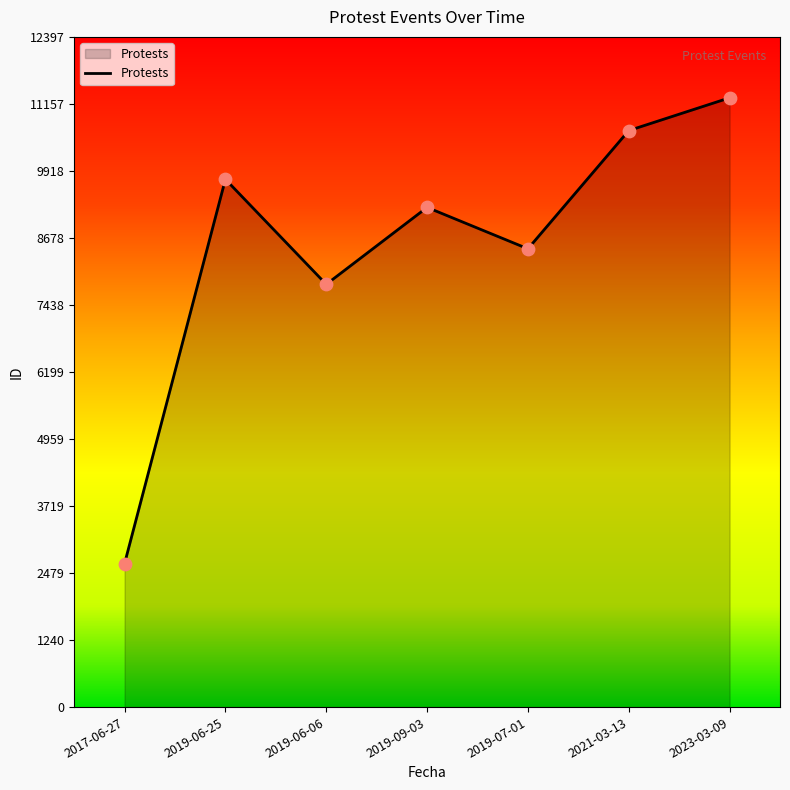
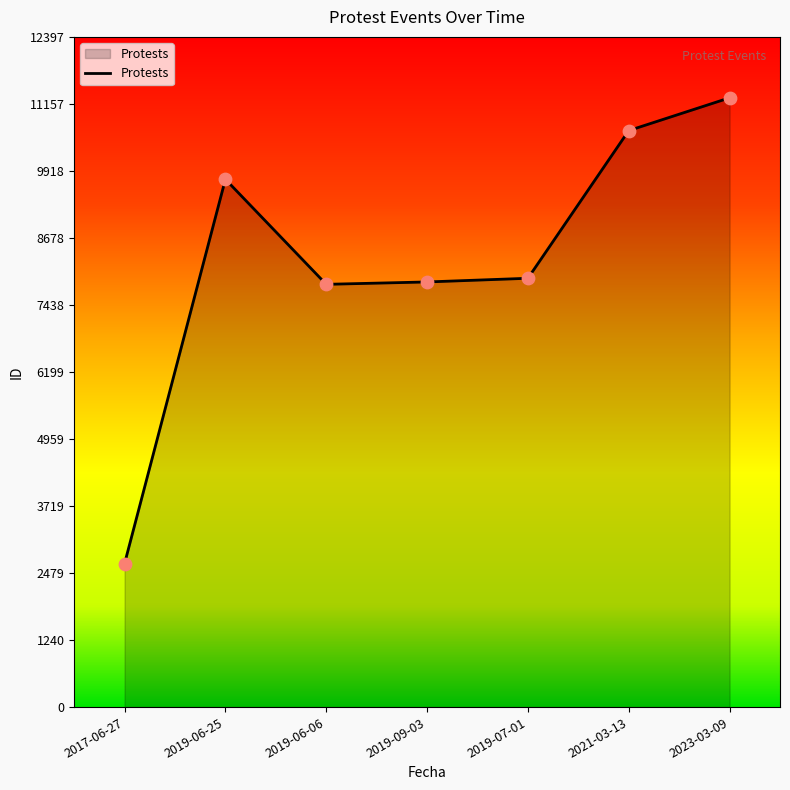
2019-09-03: 9200 -> 7900
2019-07-01: 8500 -> 7900
